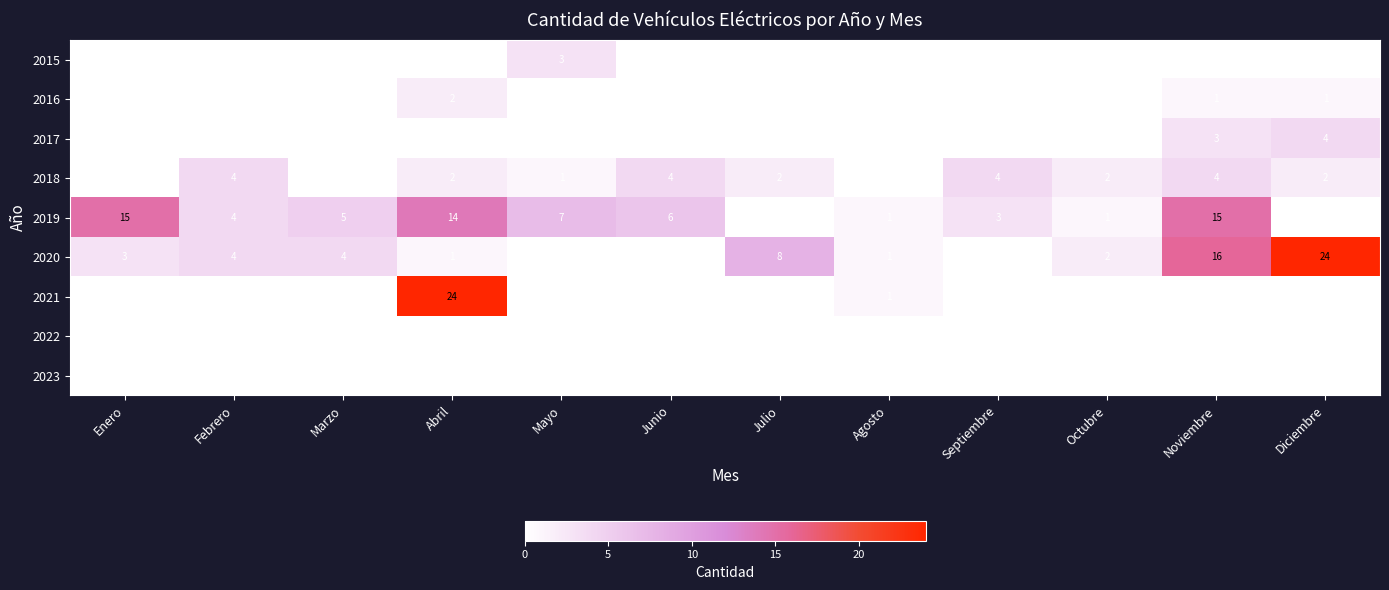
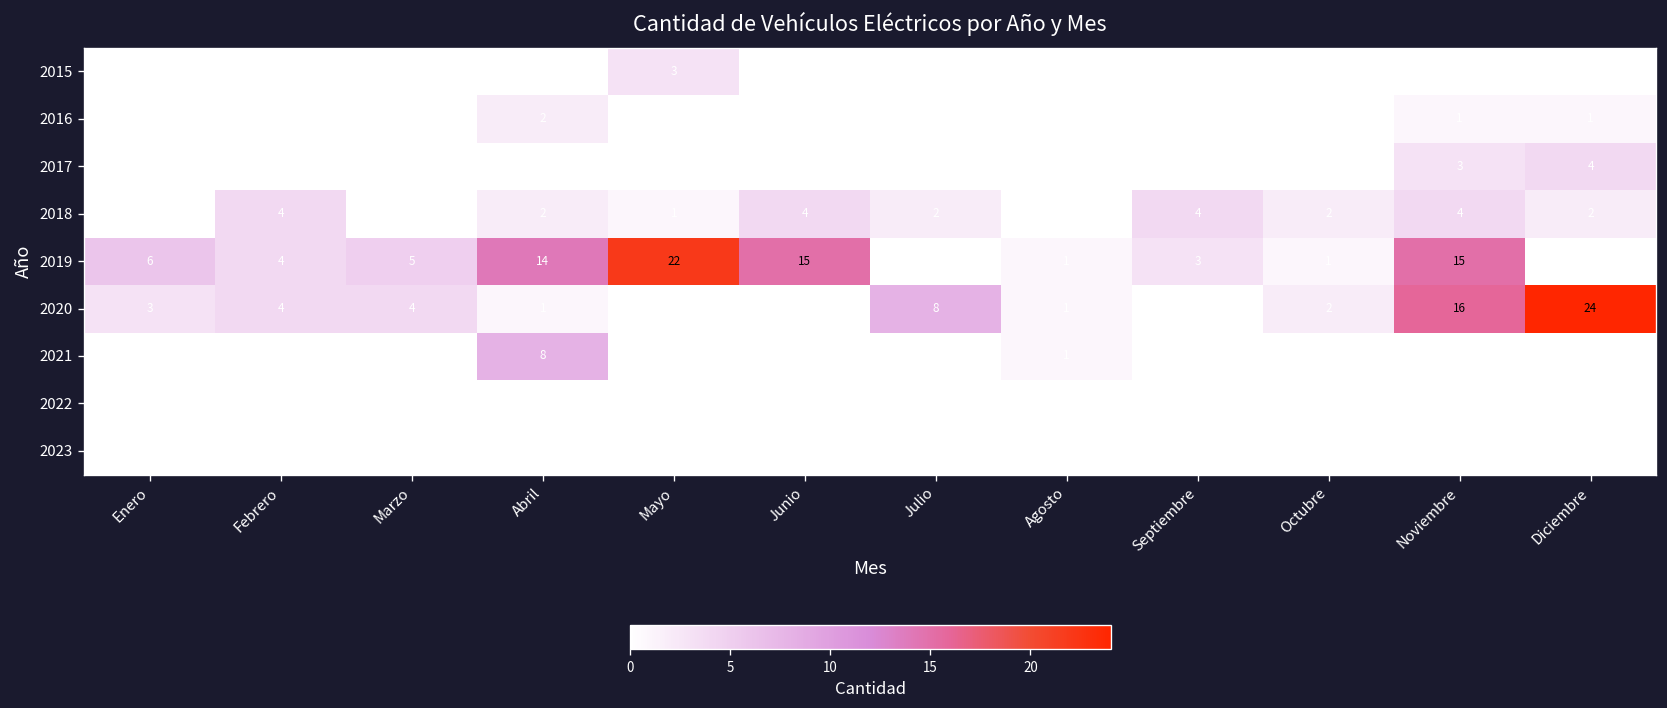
2019, Enero: 15 -> 6
2019, Mayo: 7 -> 22
2019, Junio: 6 -> 15
2021, Abril: 24 -> 8
